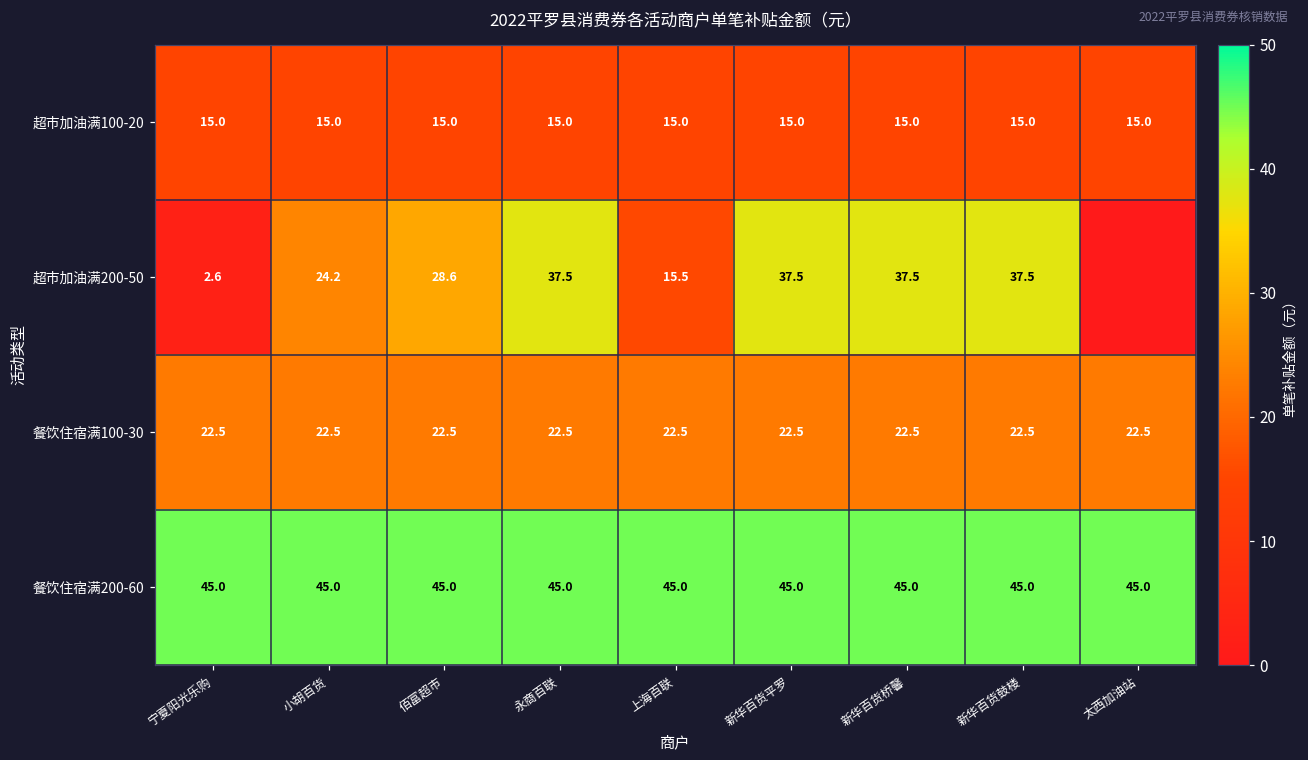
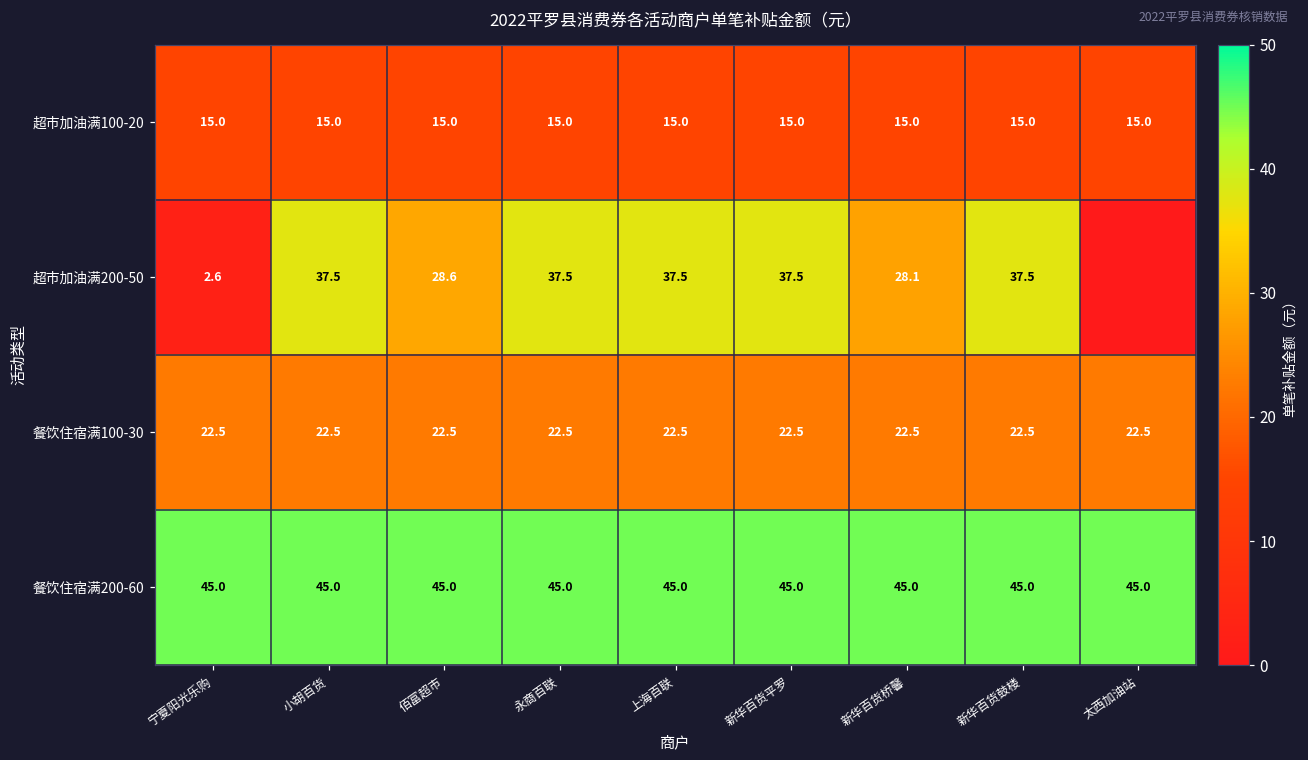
超市加油满200-50, 小胡百货: 24.2 -> 37.5
超市加油满200-50, 上海百联: 15.5 -> 37.5
超市加油满200-50, 新华百货桥馨: 37.5 -> 28.1
